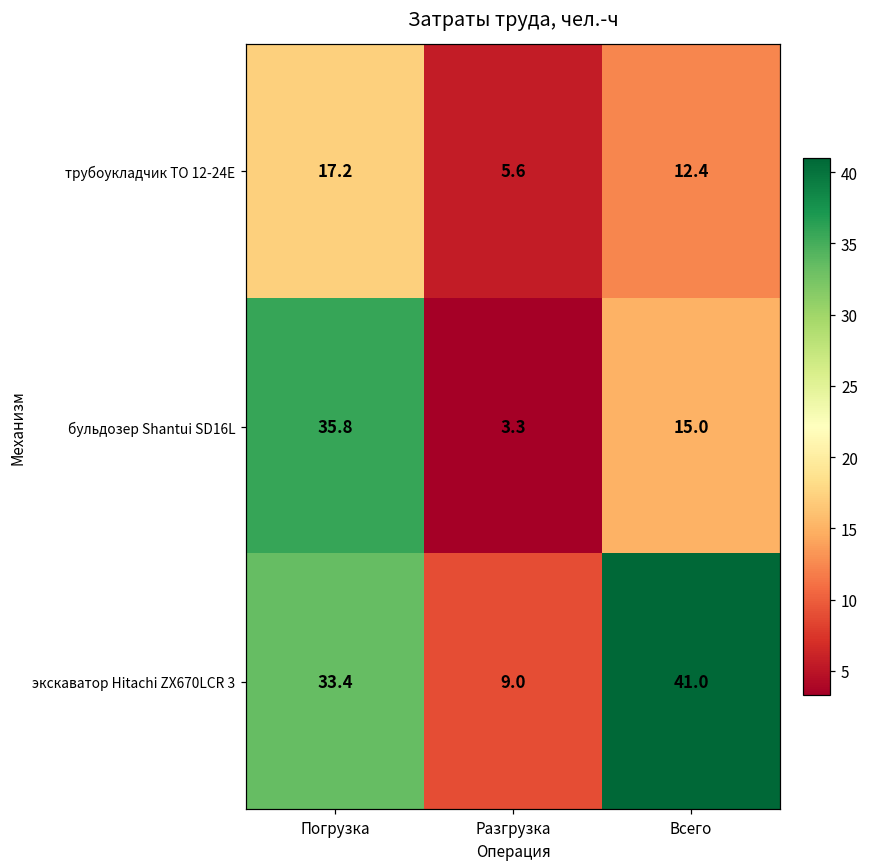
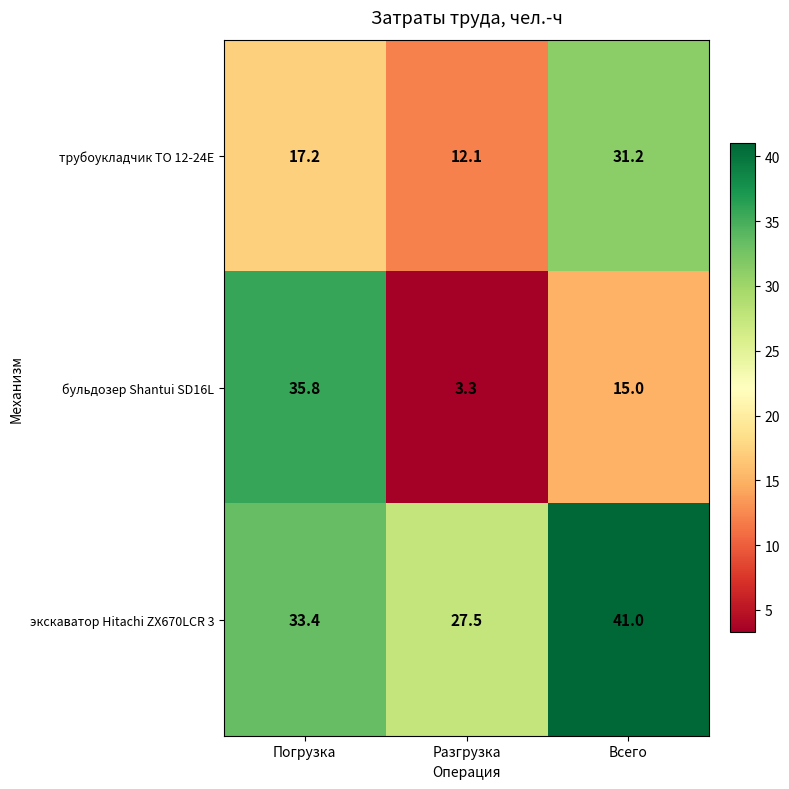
трубоукладчик ТО 12-24Е, Разгрузка: 5.6 -> 12.1
трубоукладчик ТО 12-24Е, Всего: 12.4 -> 31.2
экскаватор Hitachi ZX670LCR 3, Разгрузка: 9.0 -> 27.5
